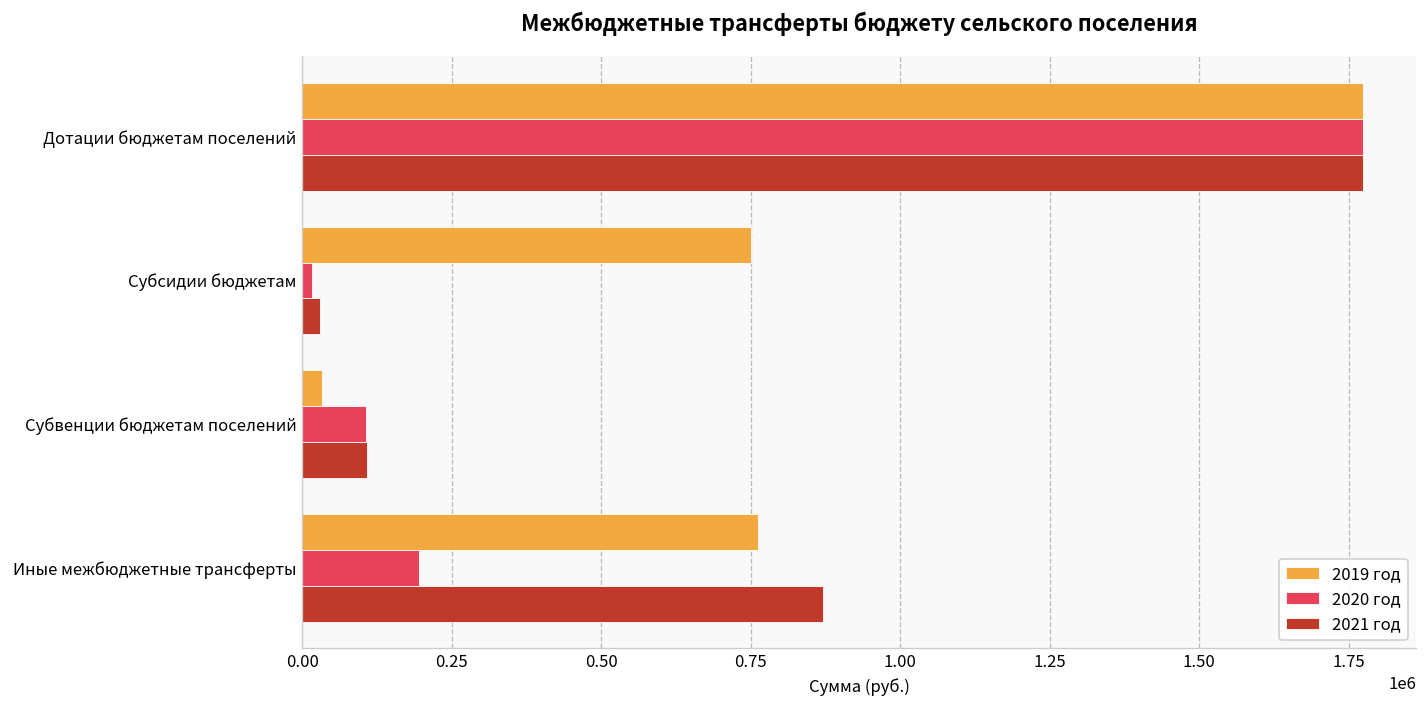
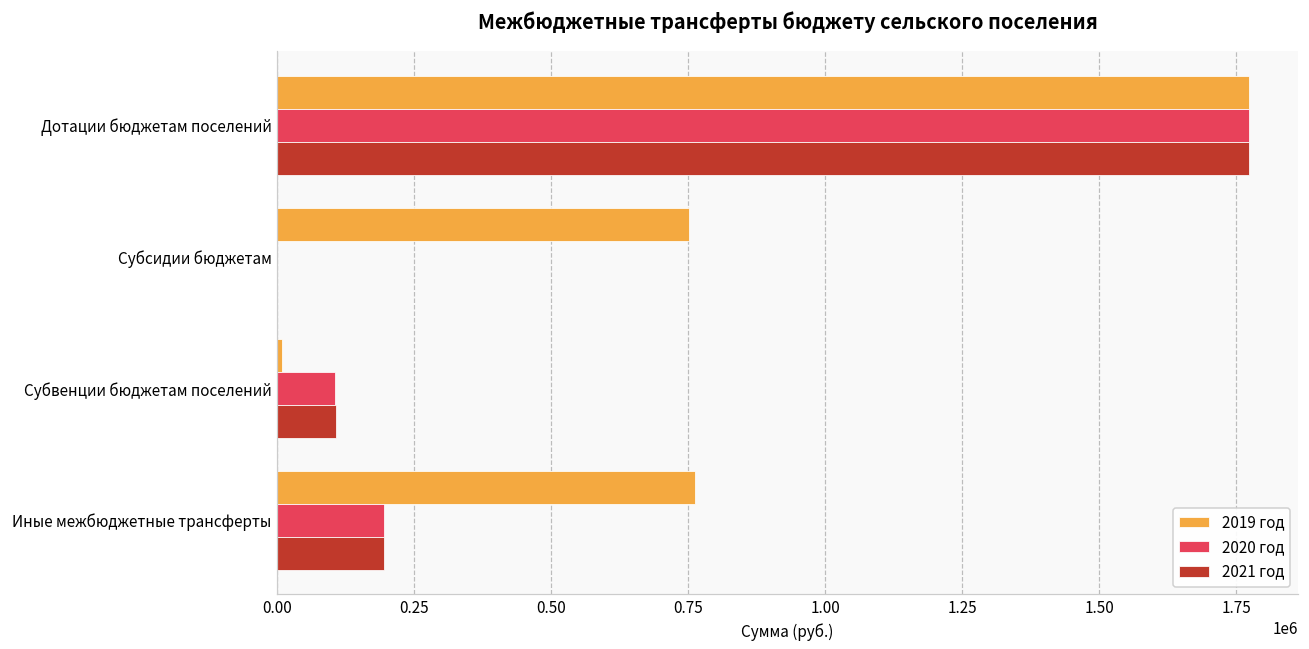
2020 год, Субсидии бюджетам: 20000 -> 0
2021 год, Субсидии бюджетам: 30000 -> 0
2019 год, Субвенции бюджетам поселений: 30000 -> 10000
2021 год, Иные межбюджетные трансферты: 870000 -> 200000
